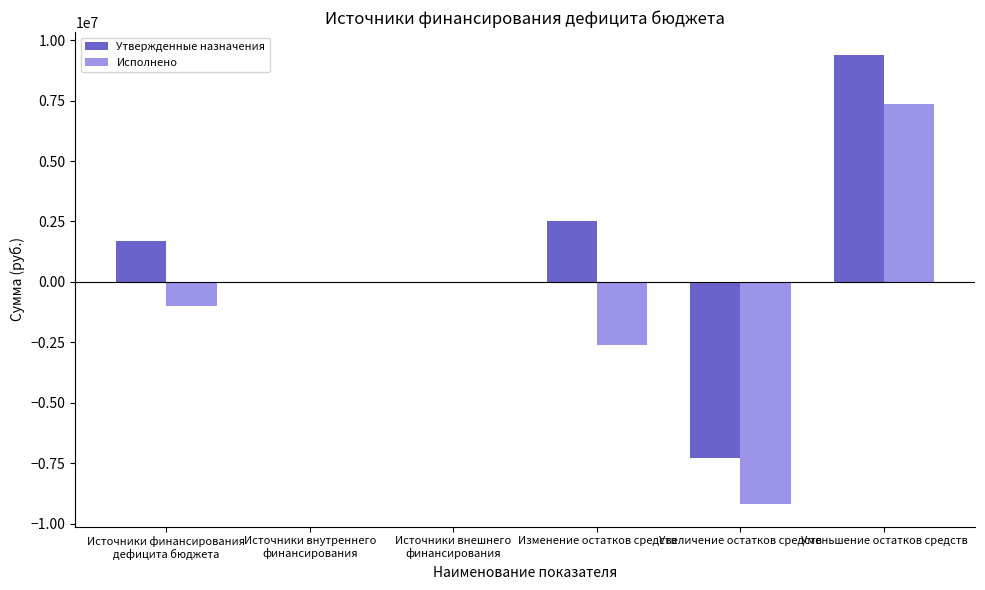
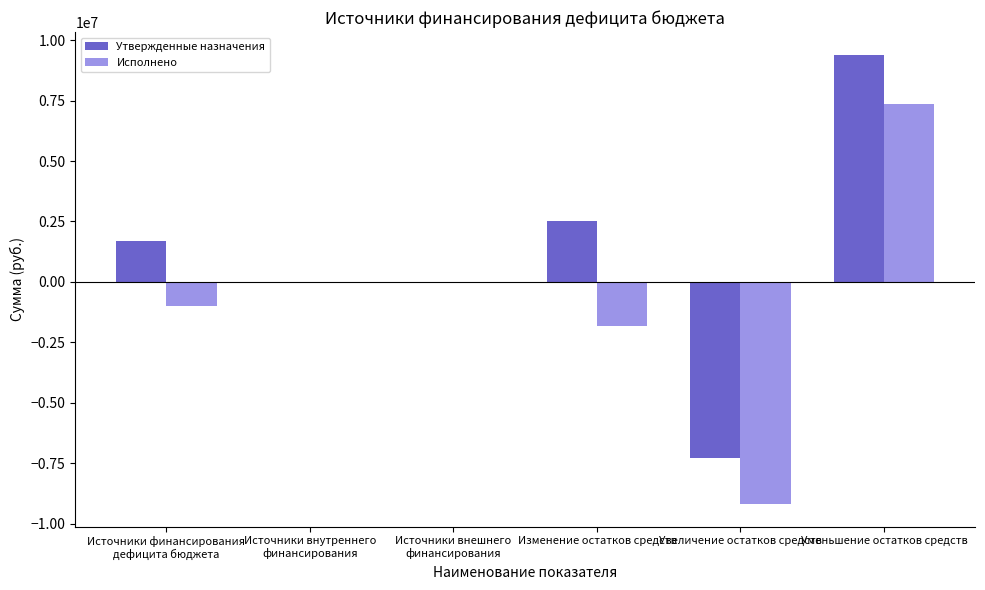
Исполнено, Изменение остатков средств: -2600000 -> -1800000
